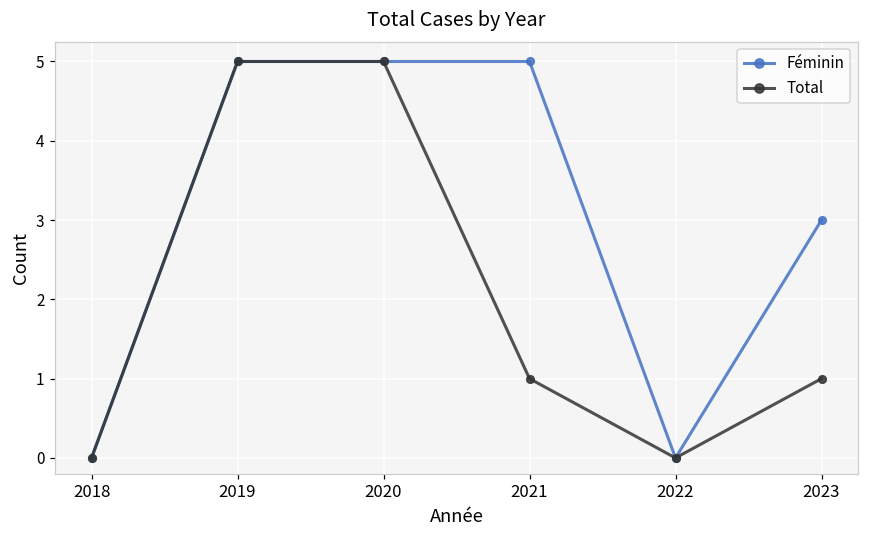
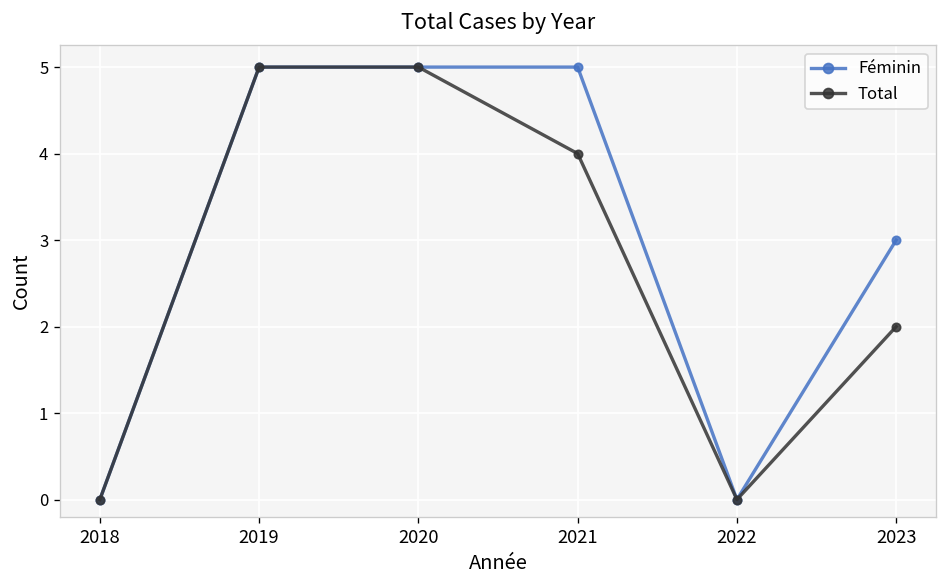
Total, 2021: 1 -> 4
Total, 2023: 1 -> 2
